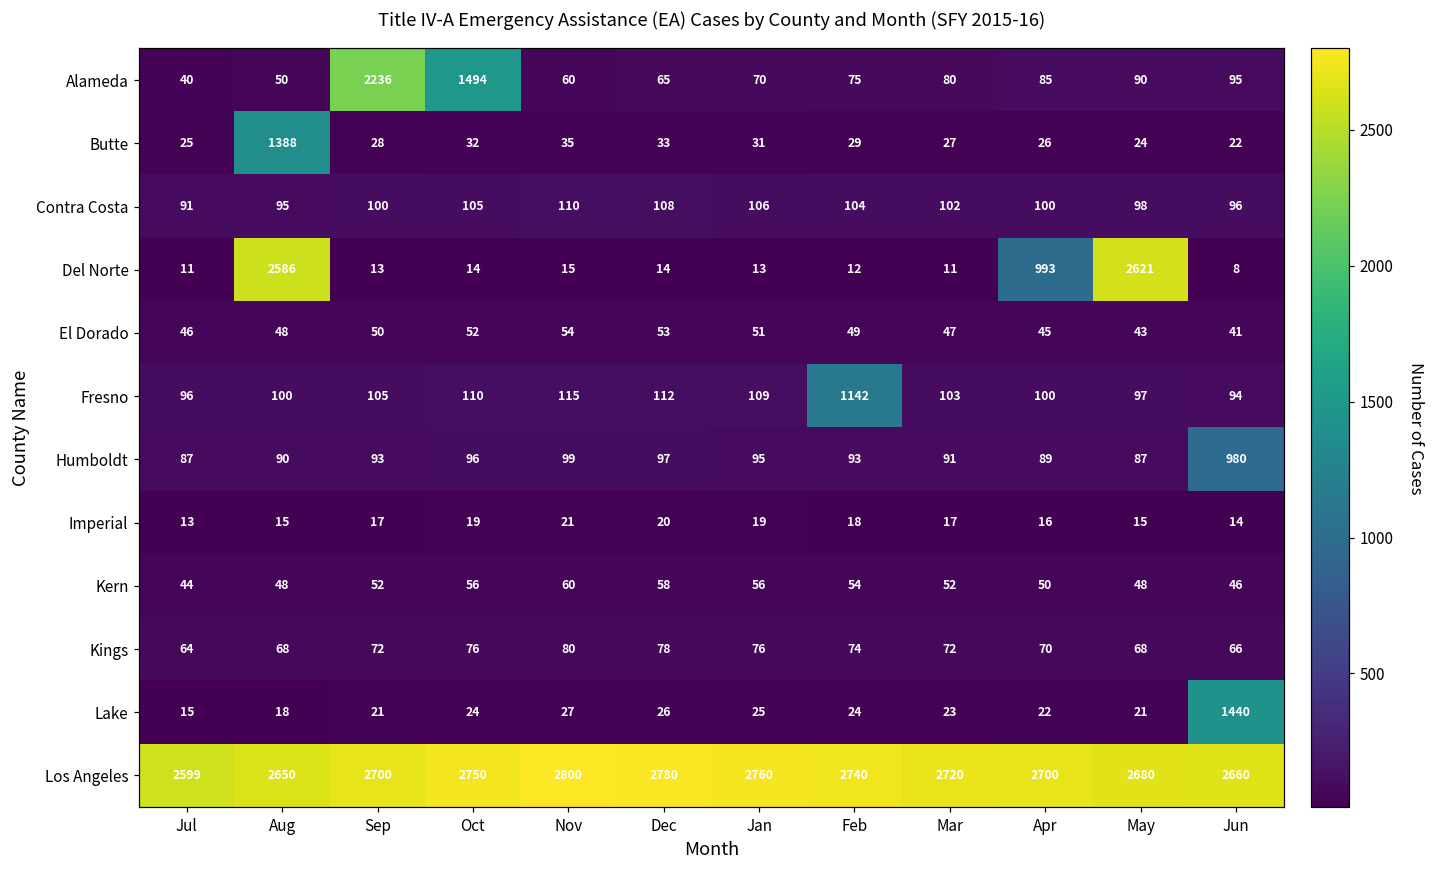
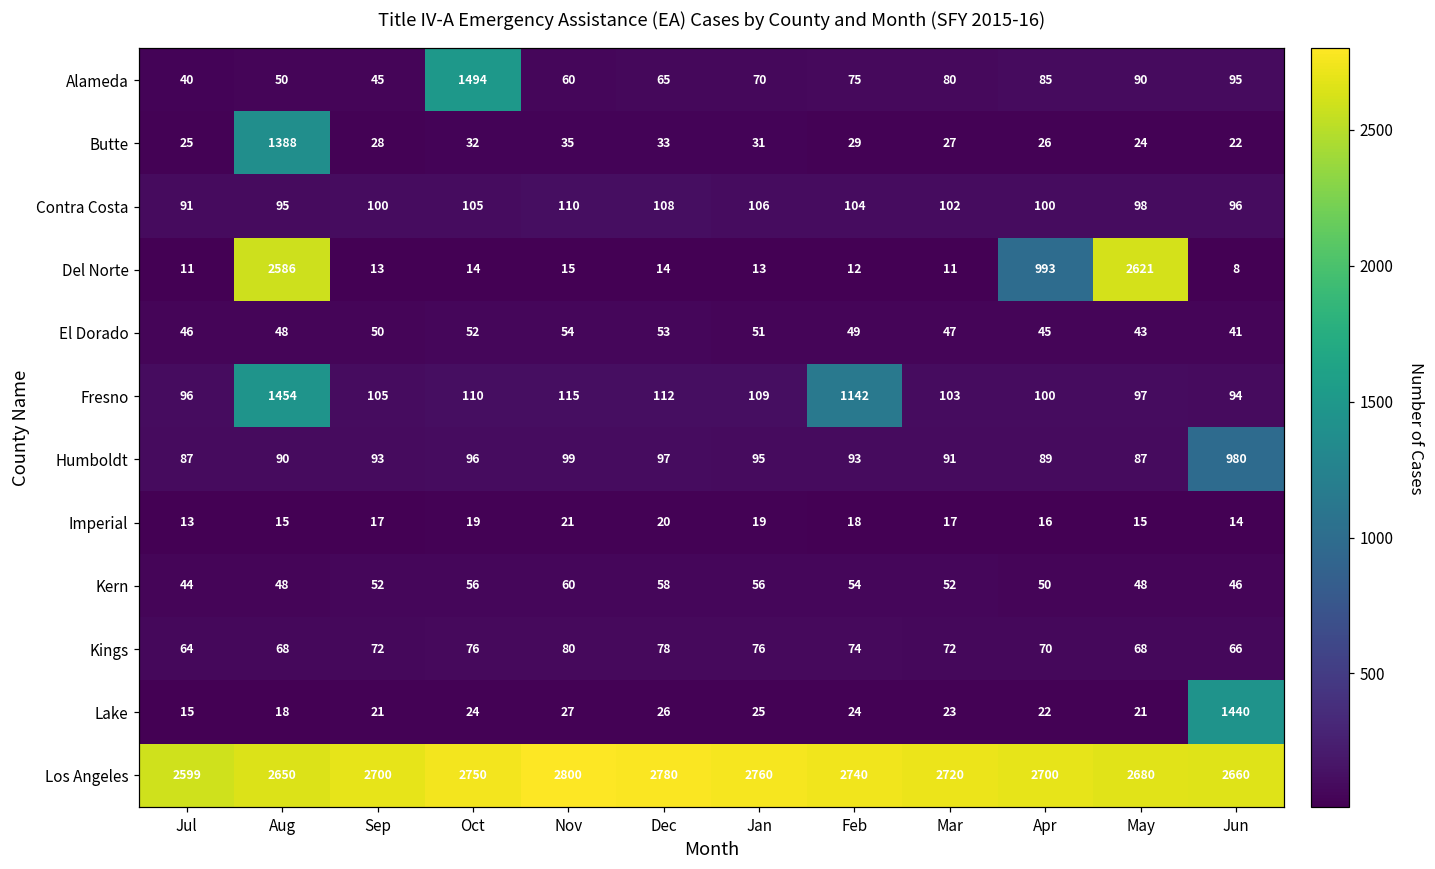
Alameda, Sep: 2236 -> 45
Fresno, Aug: 100 -> 1454
